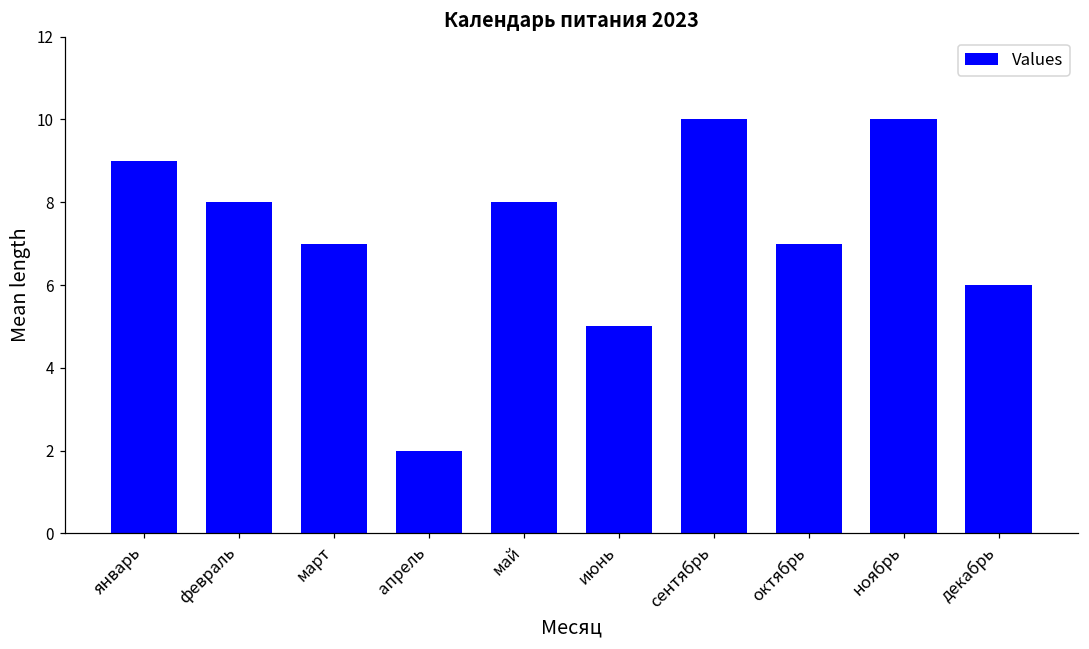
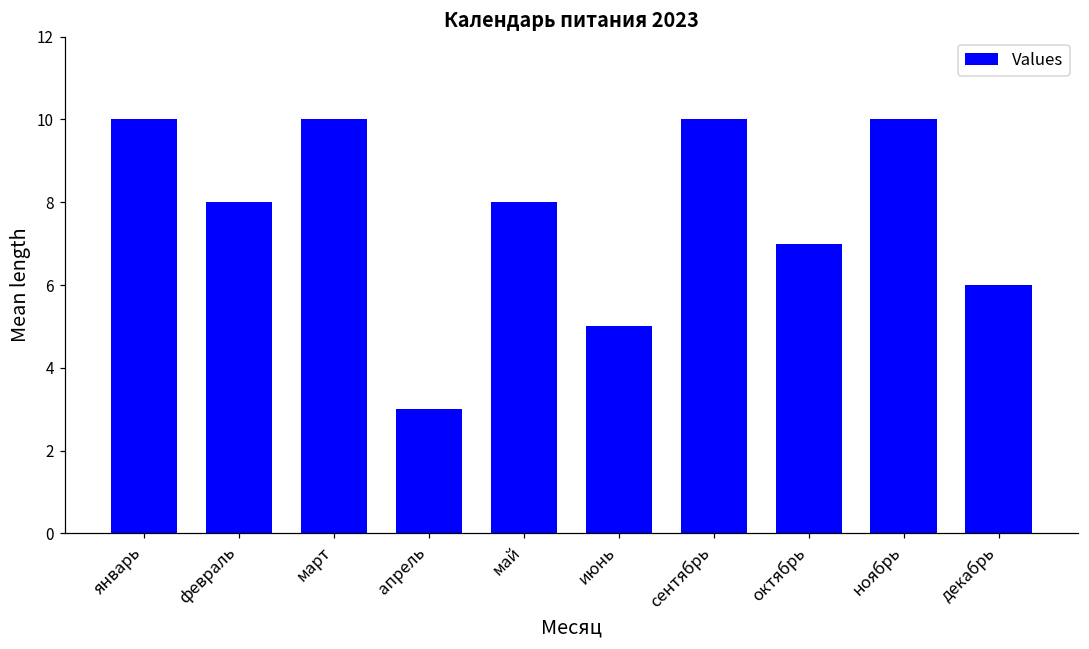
январь: 9 -> 10
март: 7 -> 10
апрель: 2 -> 3
